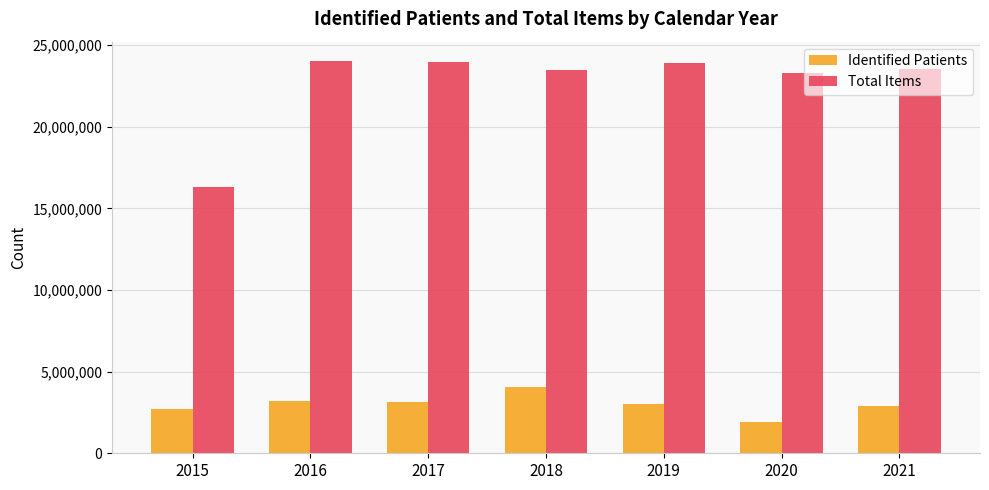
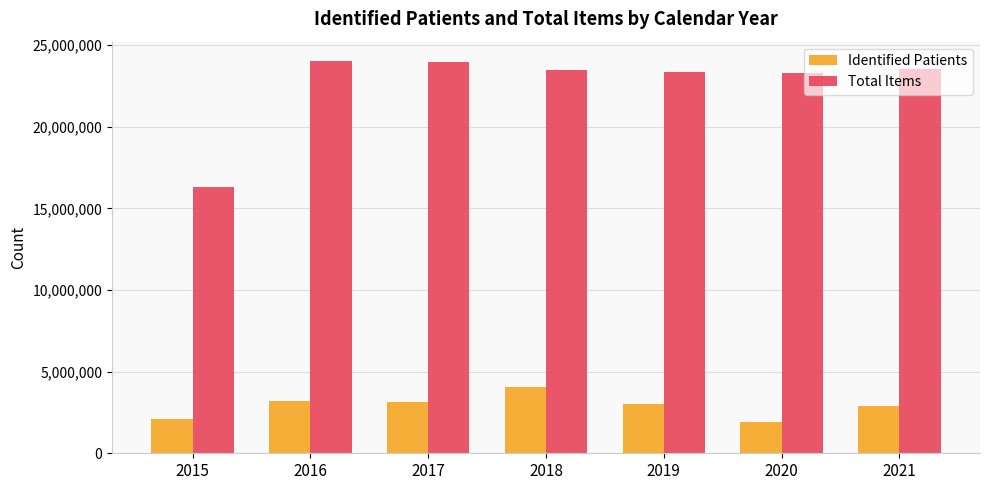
Identified Patients, 2015: 2,700,000 -> 2,100,000
Total Items, 2019: 23,900,000 -> 23,400,000
